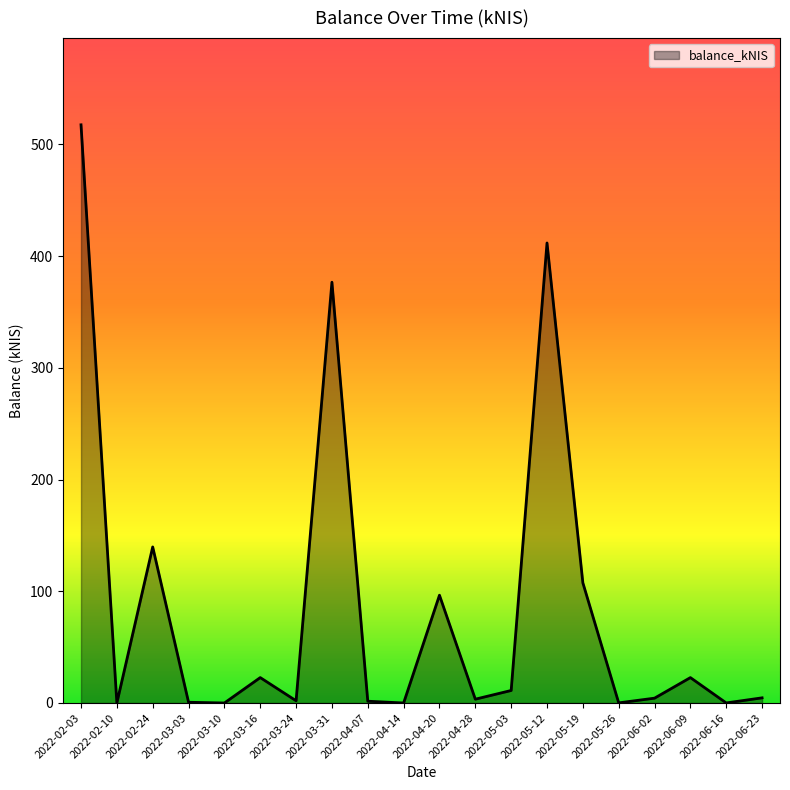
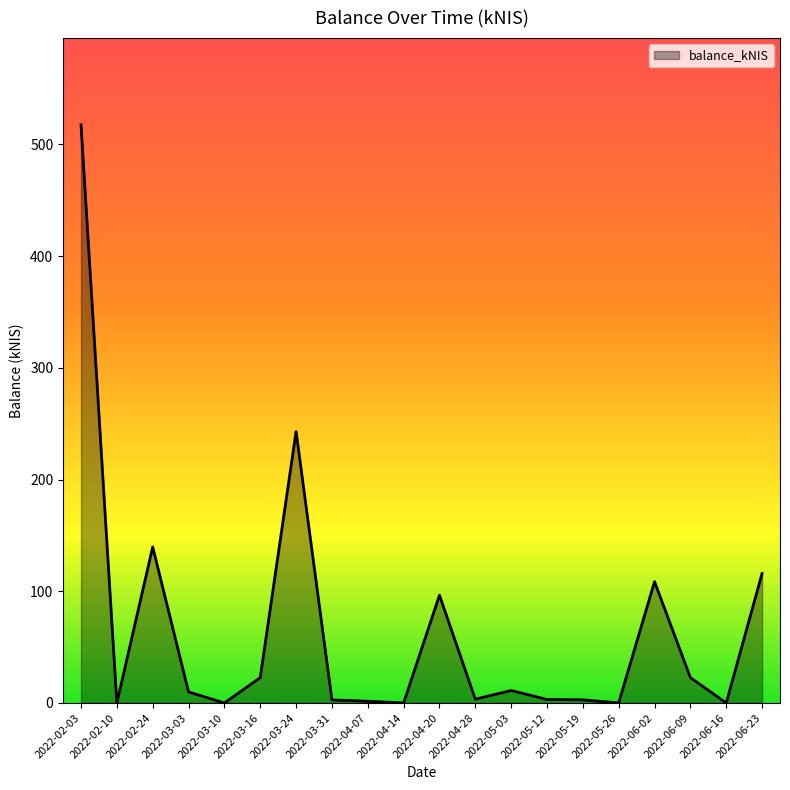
2022-03-03: 1 -> 10
2022-03-24: 2 -> 243
2022-03-31: 377 -> 3
2022-05-12: 412 -> 3
2022-05-19: 108 -> 3
2022-06-02: 4 -> 109
2022-06-23: 5 -> 116
